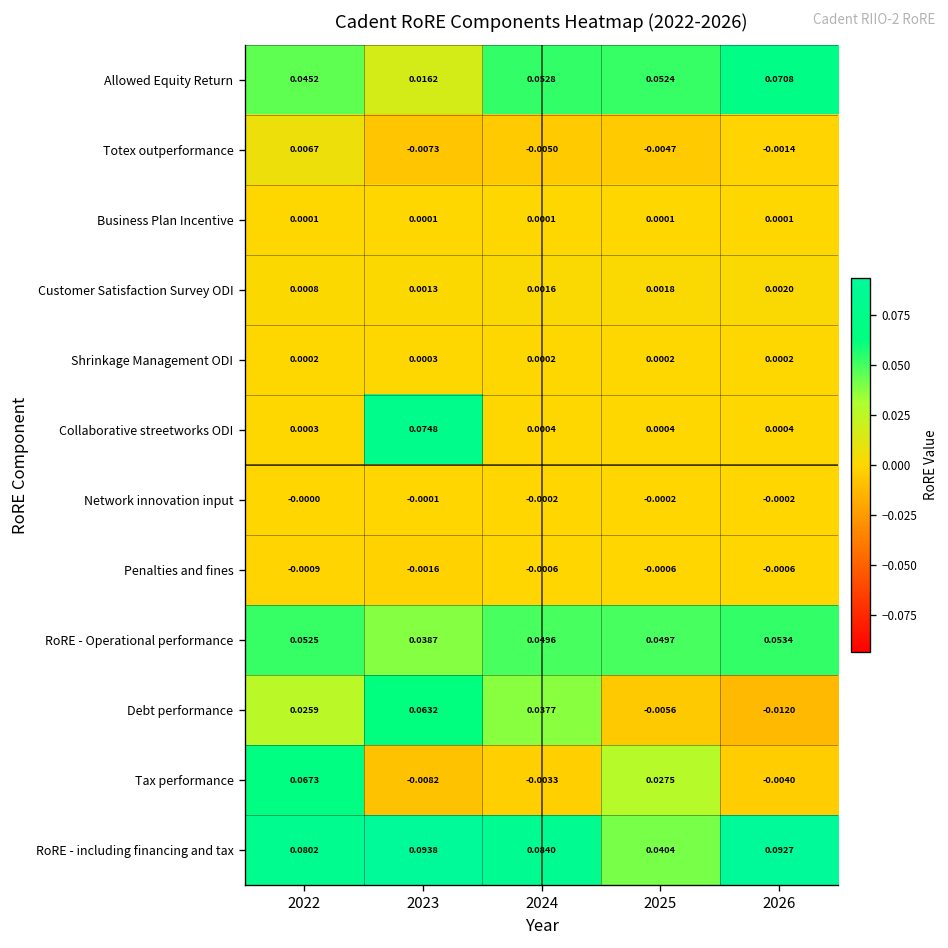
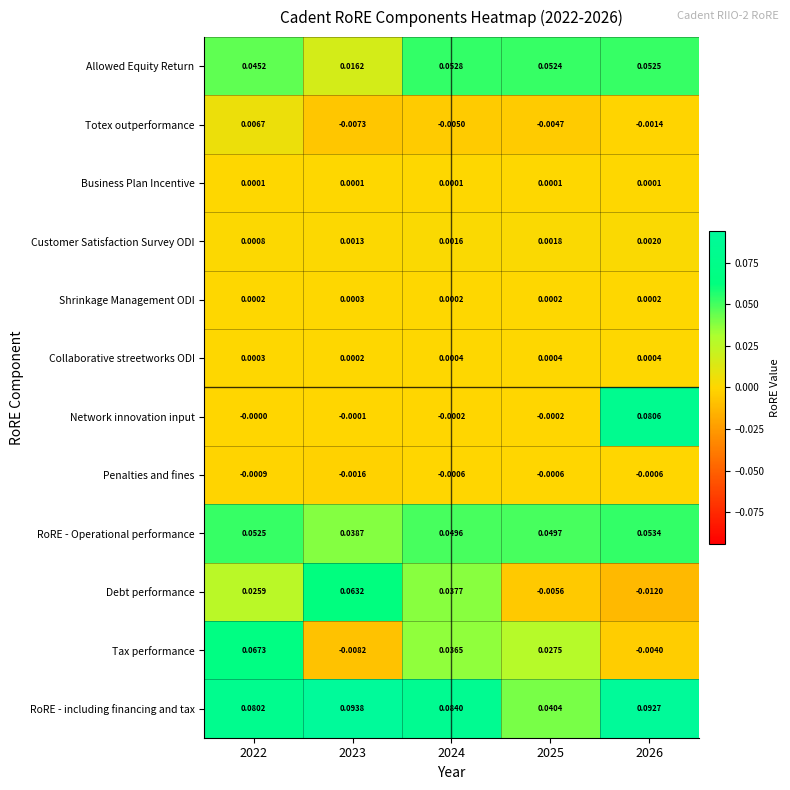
Allowed Equity Return, 2026: 0.0708 -> 0.0525
Collaborative streetworks ODI, 2023: 0.0748 -> 0.0002
Network innovation input, 2026: -0.0002 -> 0.0806
Tax performance, 2024: -0.0033 -> 0.0365
